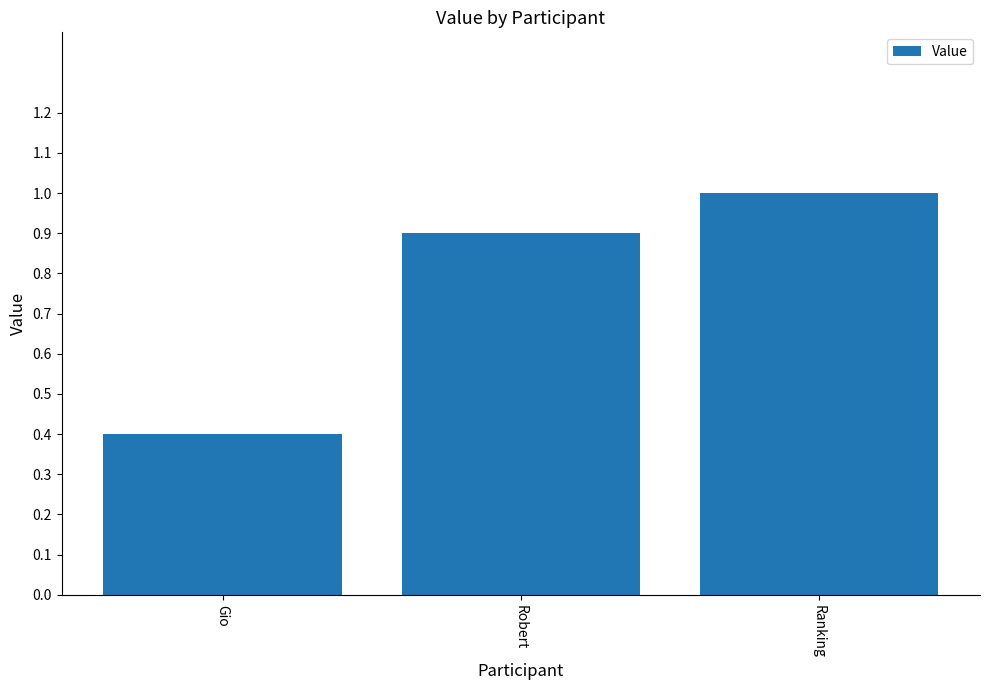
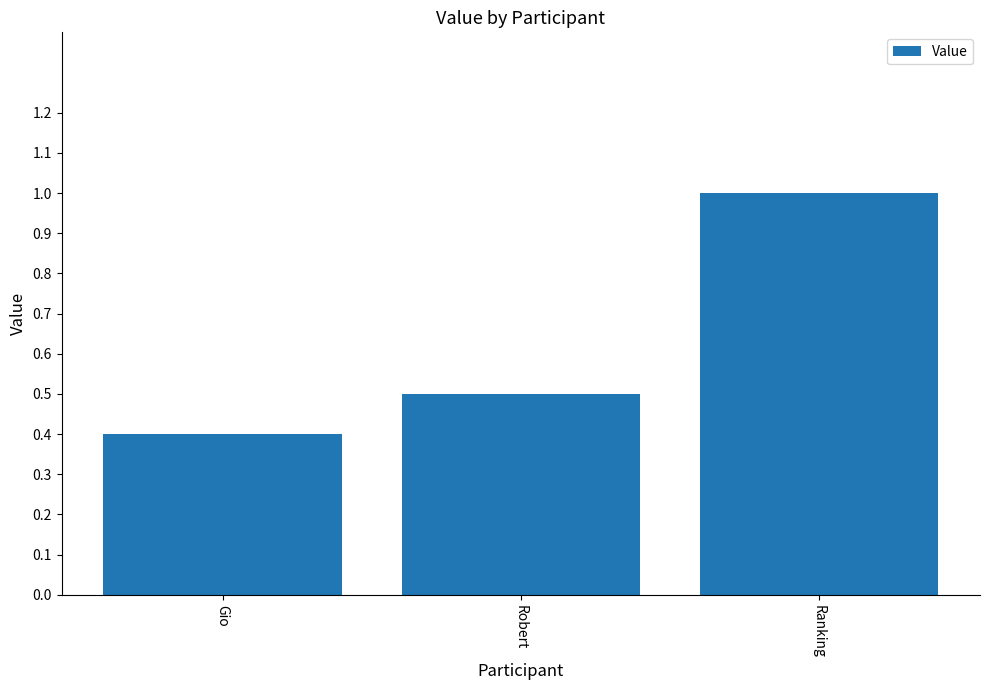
Robert: 0.9 -> 0.5
